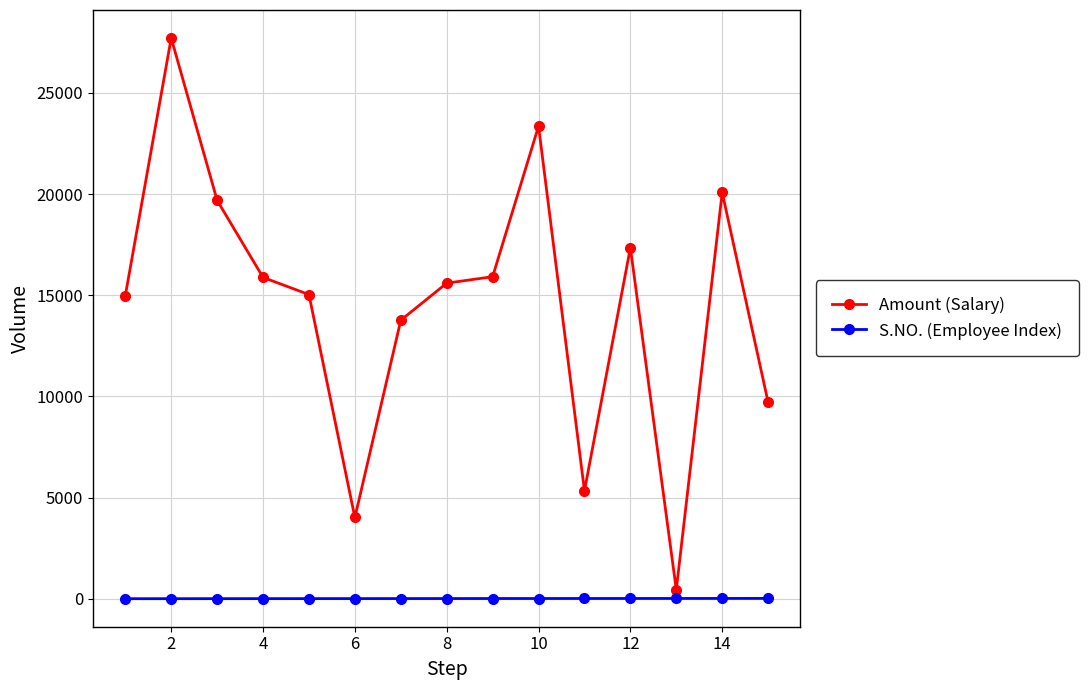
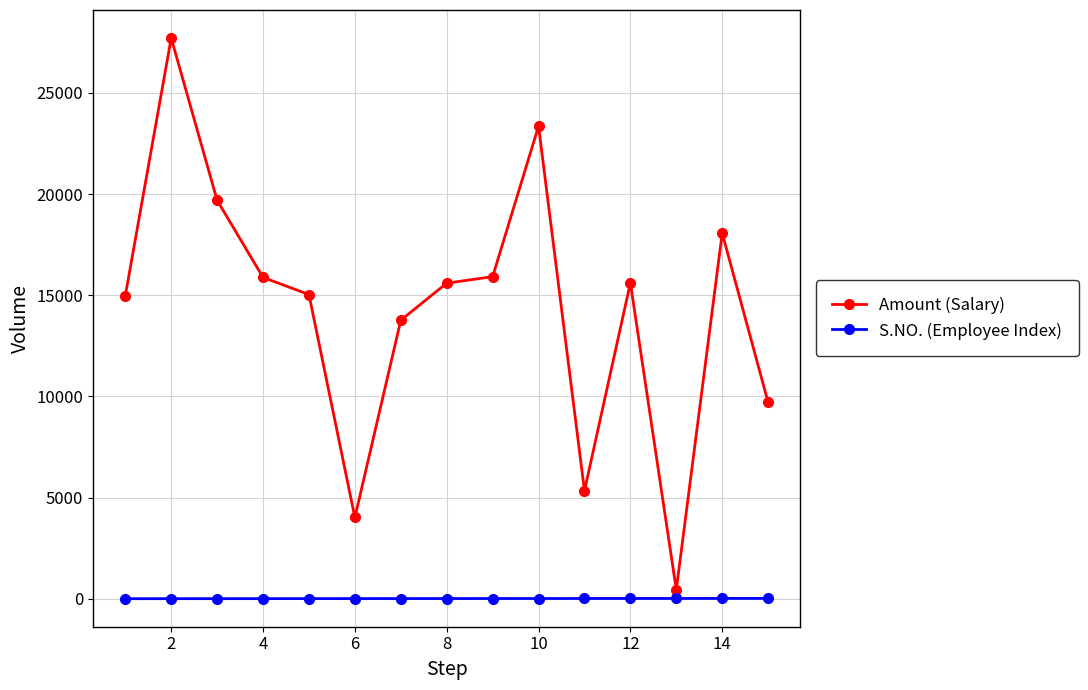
Amount (Salary), 12: 17400 -> 15600
Amount (Salary), 14: 20100 -> 18100
